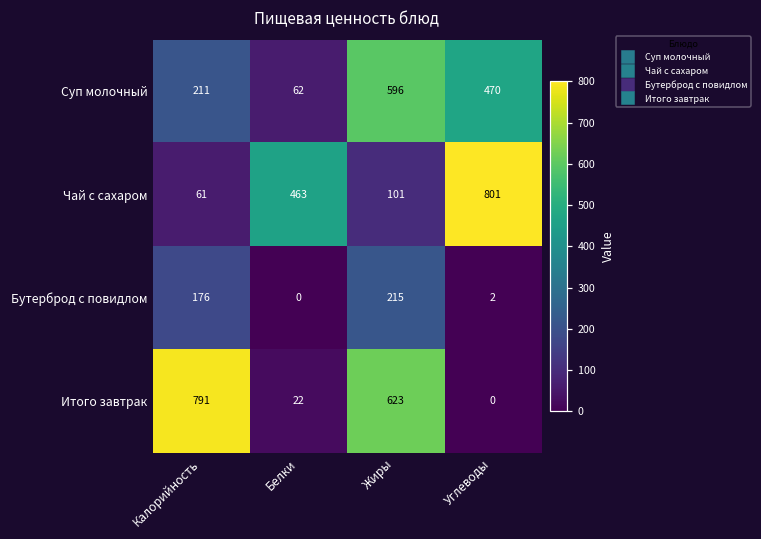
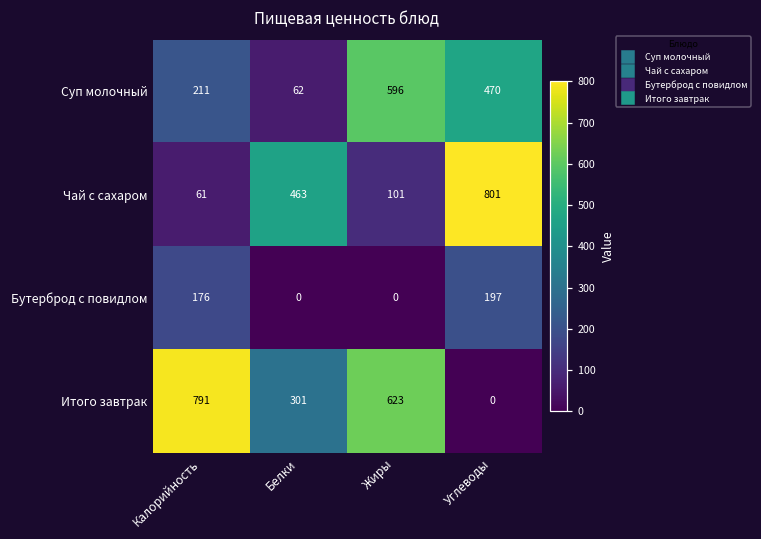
Бутерброд с повидлом, Жиры: 215 -> 0
Бутерброд с повидлом, Углеводы: 2 -> 197
Итого завтрак, Белки: 22 -> 301
